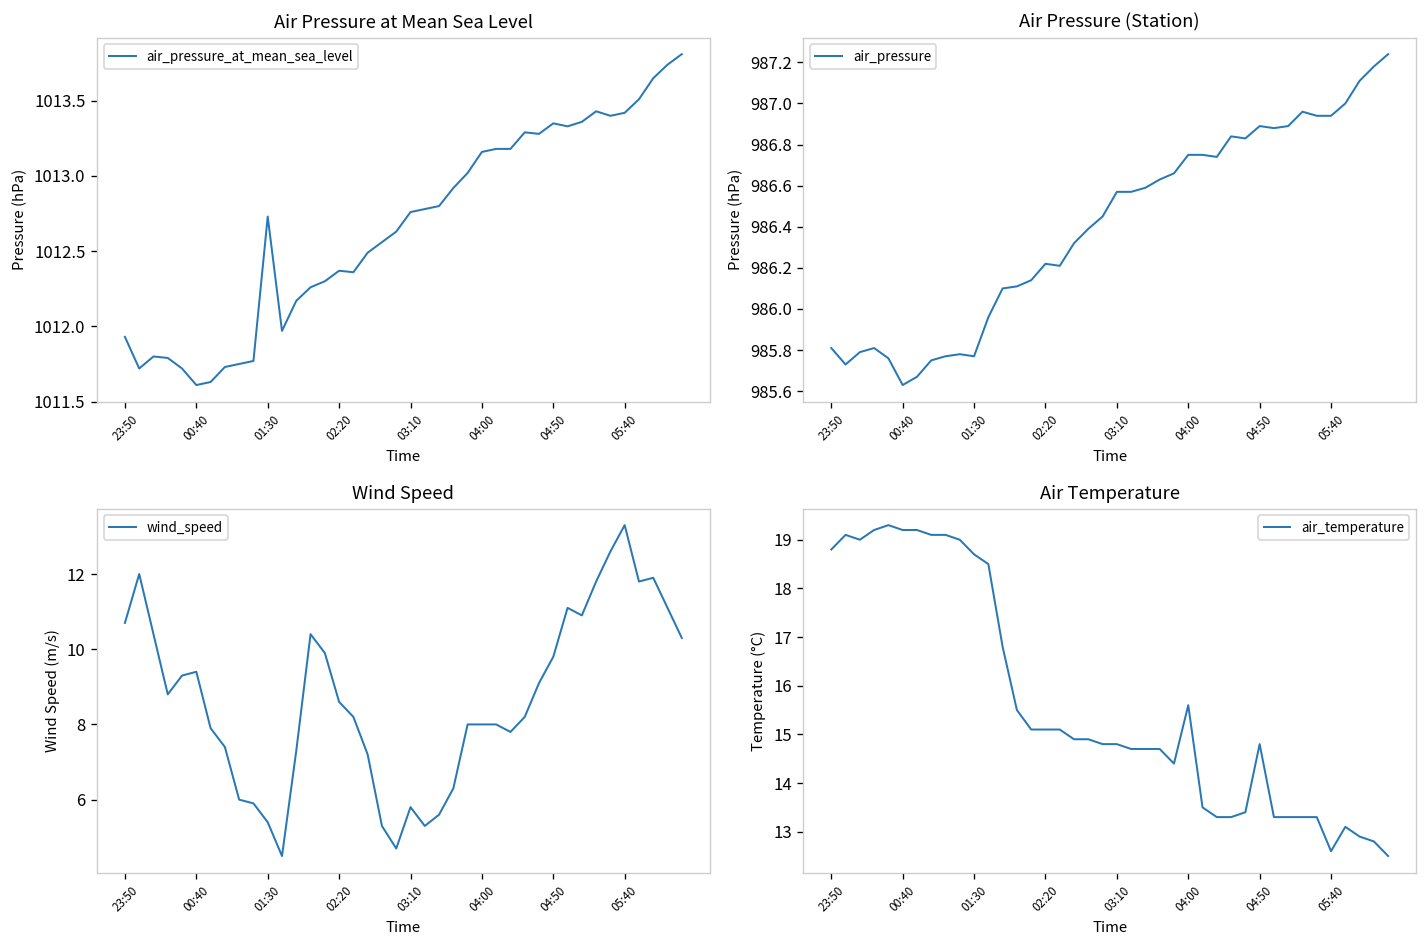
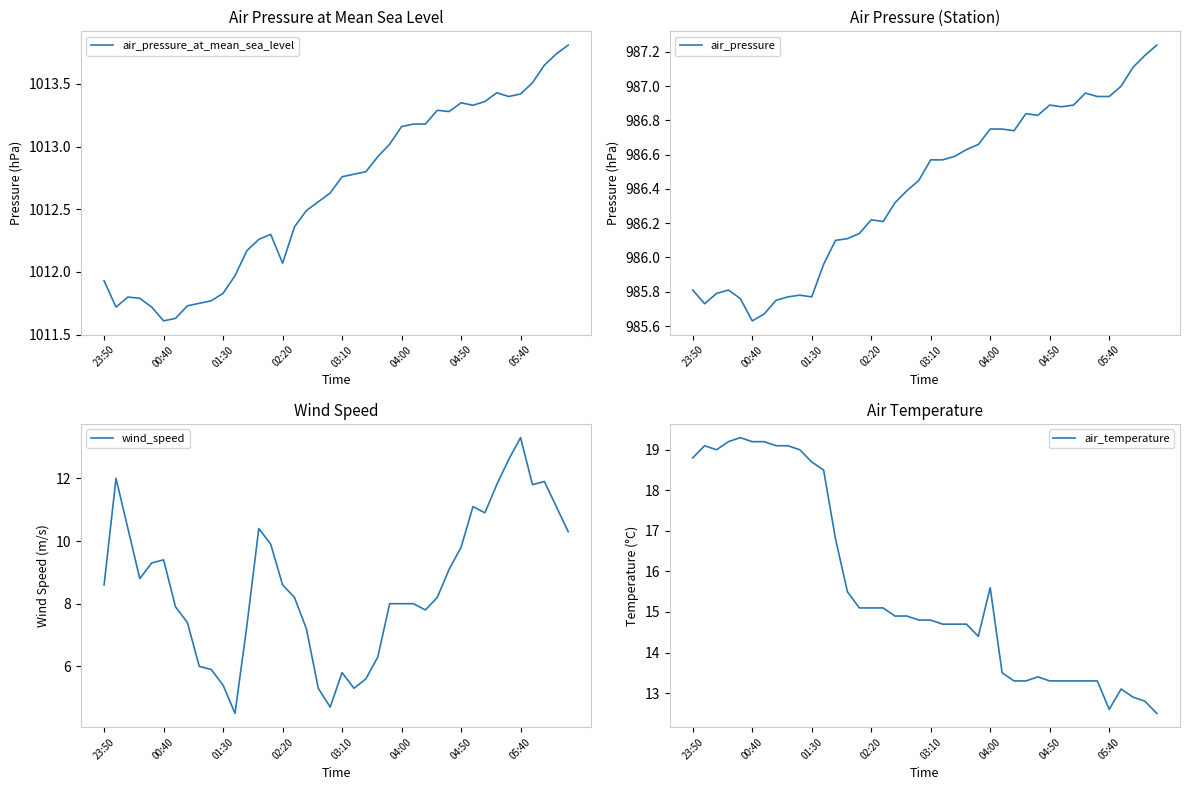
Air Pressure at Mean Sea Level, 01:30: 1012.73 -> 1011.83
Air Pressure at Mean Sea Level, 02:20: 1012.37 -> 1012.07
Wind Speed, 23:50: 10.7 -> 8.6
Air Temperature, 04:50: 14.8 -> 13.3
